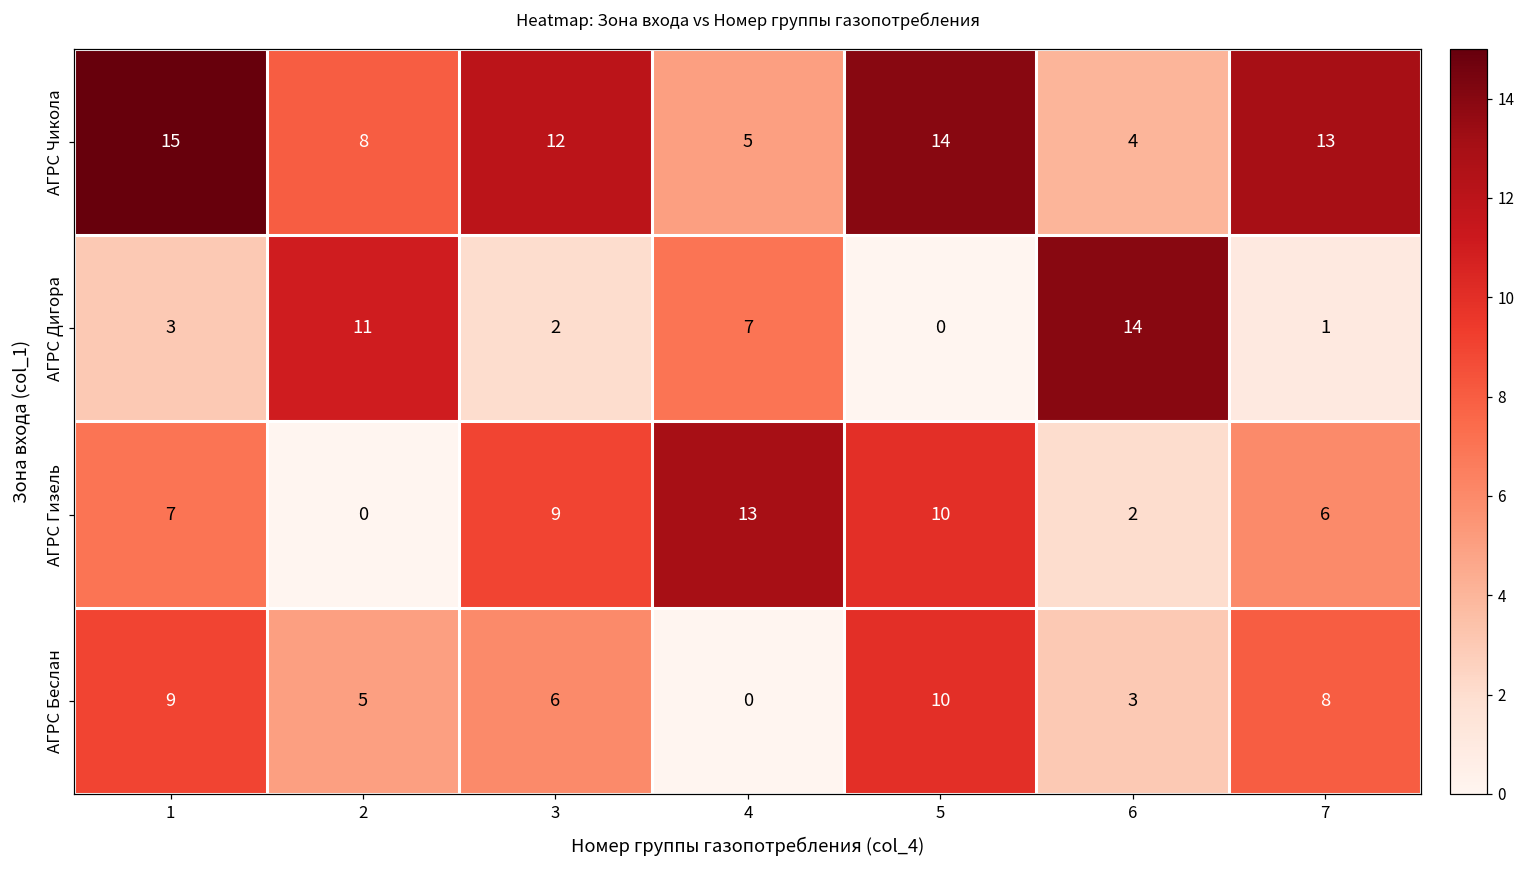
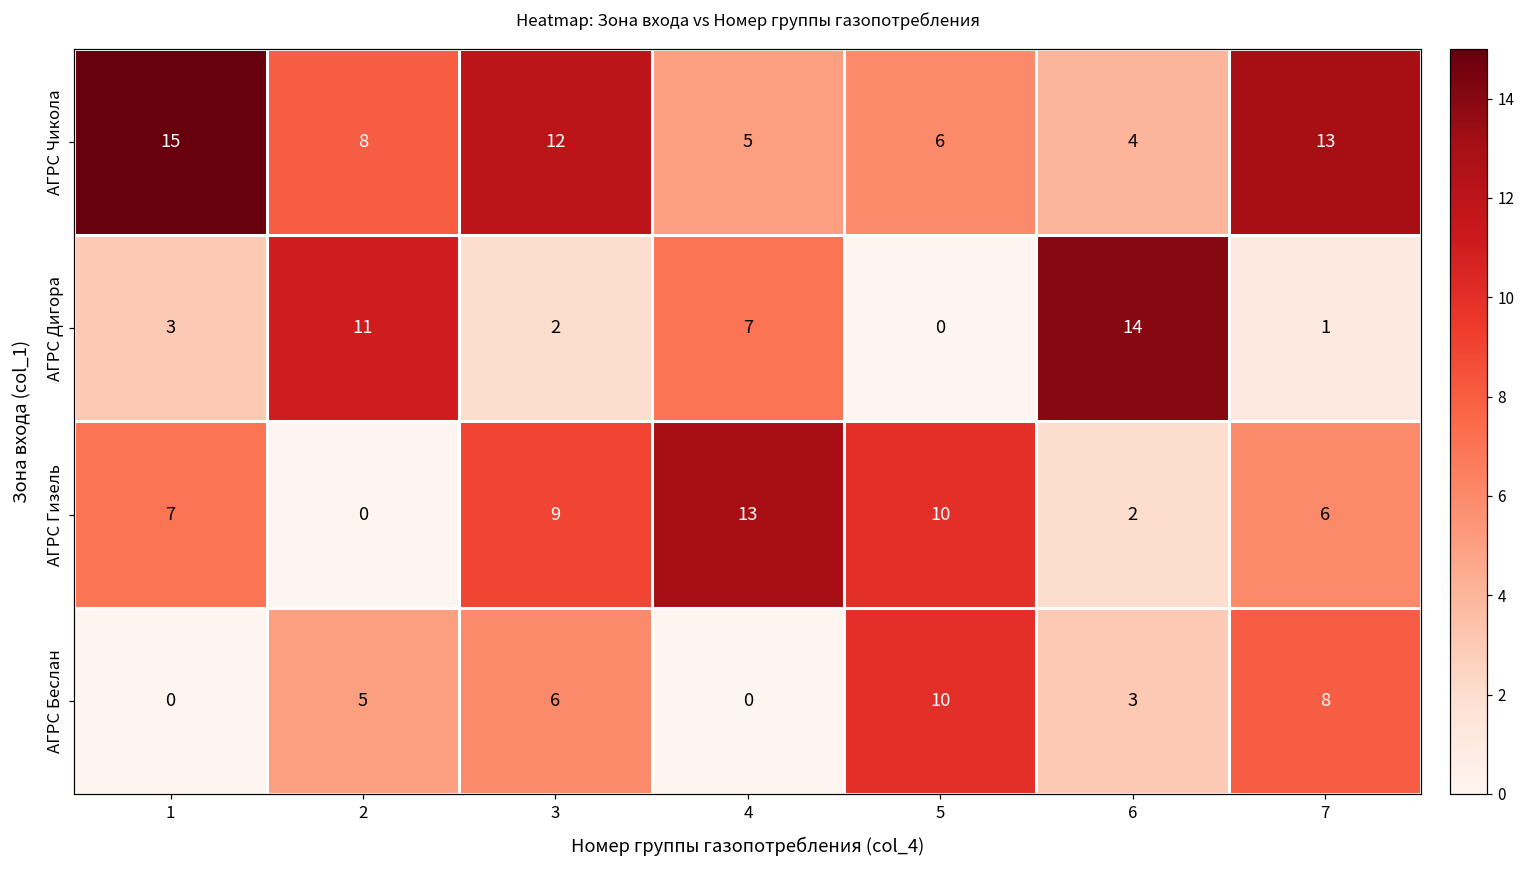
АГРС Чикола, 5: 14 -> 6
АГРС Беслан, 1: 9 -> 0
